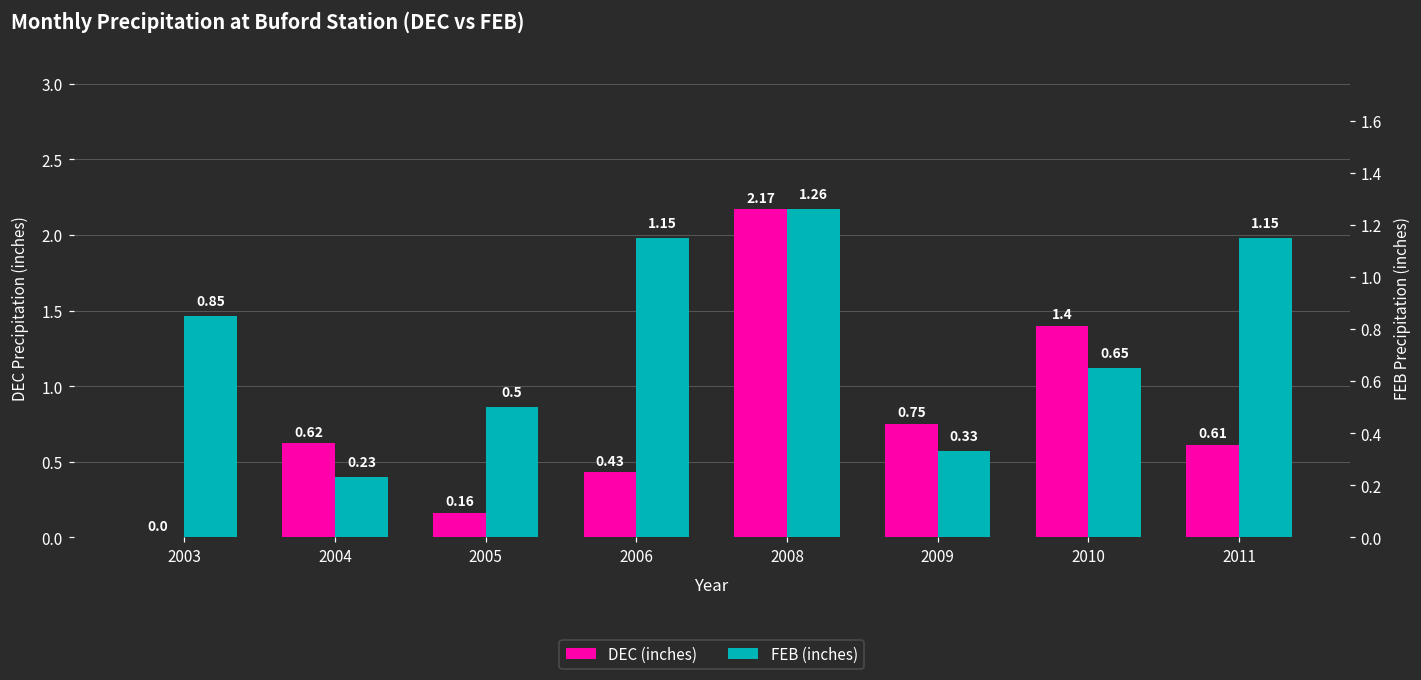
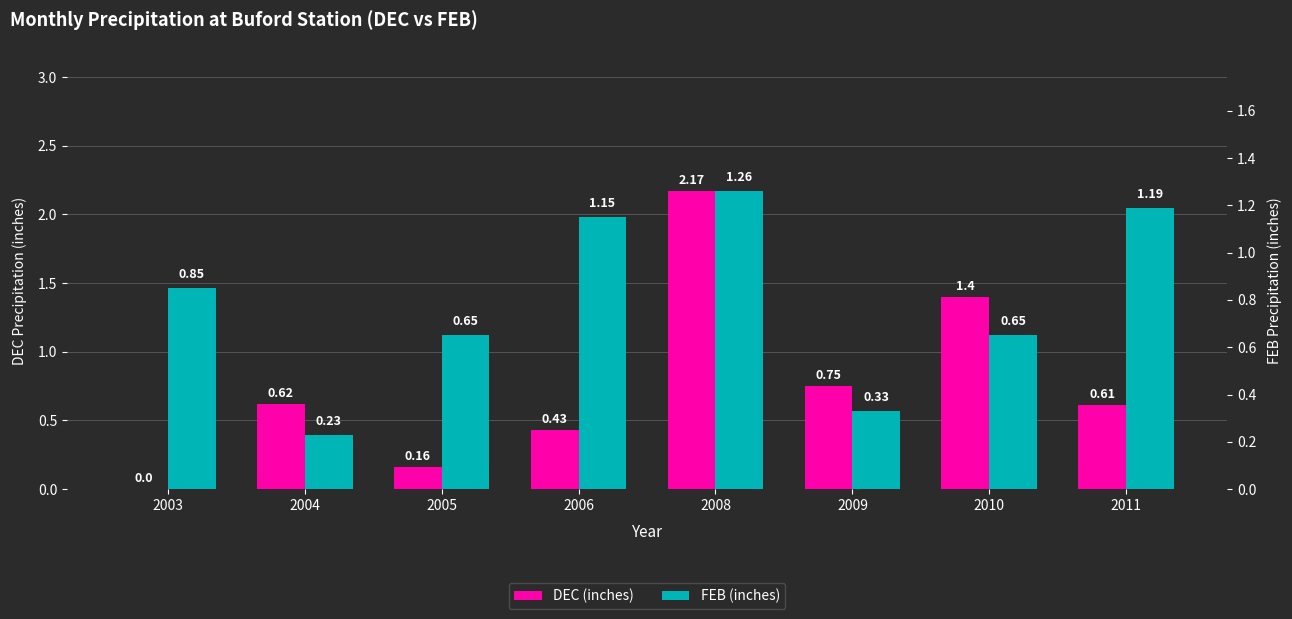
FEB (inches), 2005: 0.5 -> 0.65
FEB (inches), 2011: 1.15 -> 1.19
